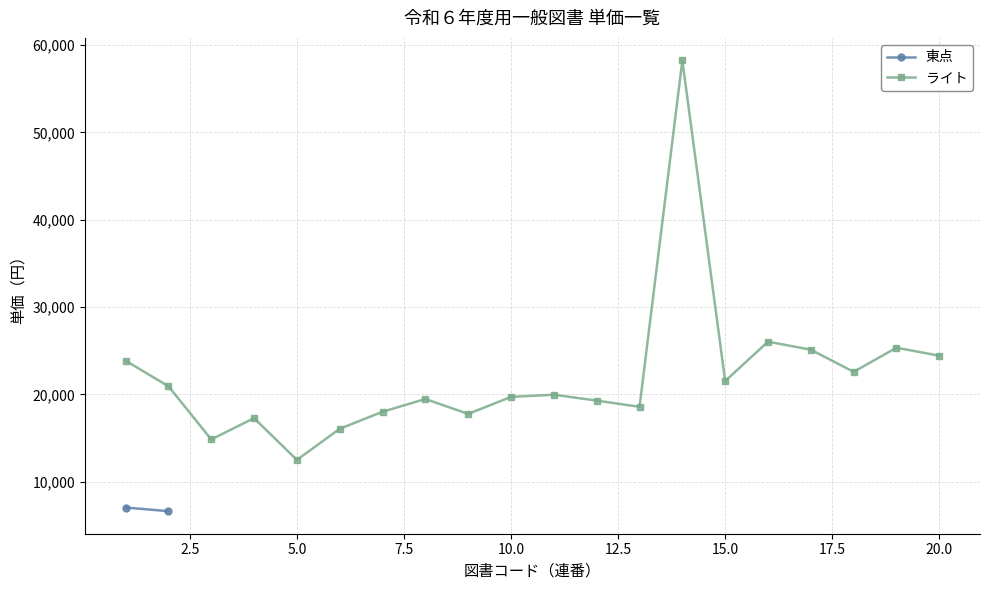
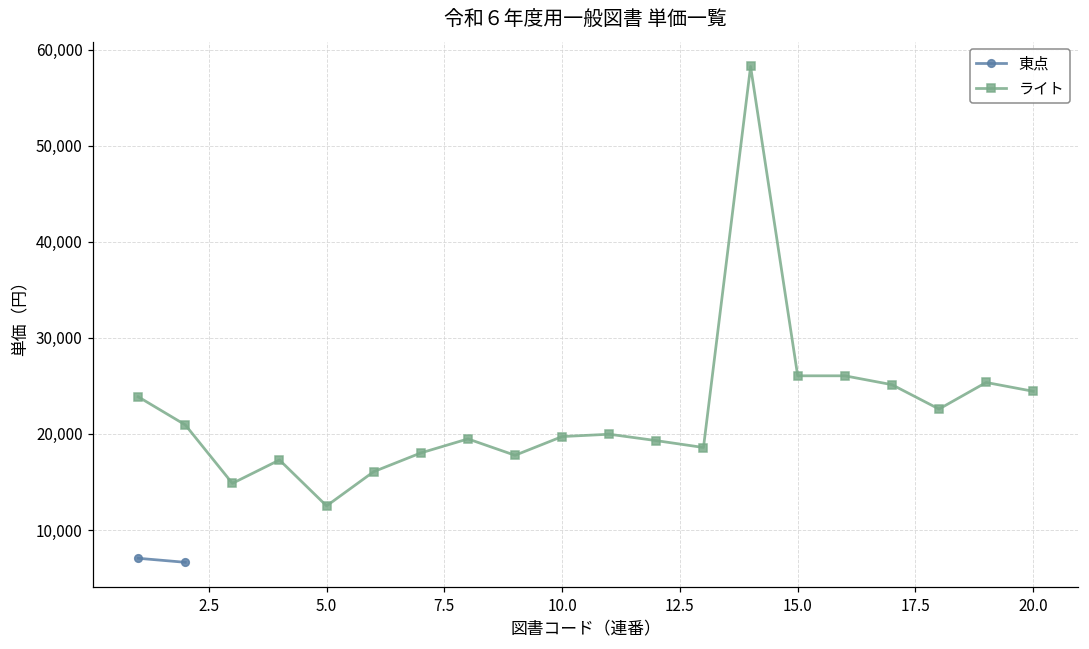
ライト, 15.0: 22,000 -> 26,000
